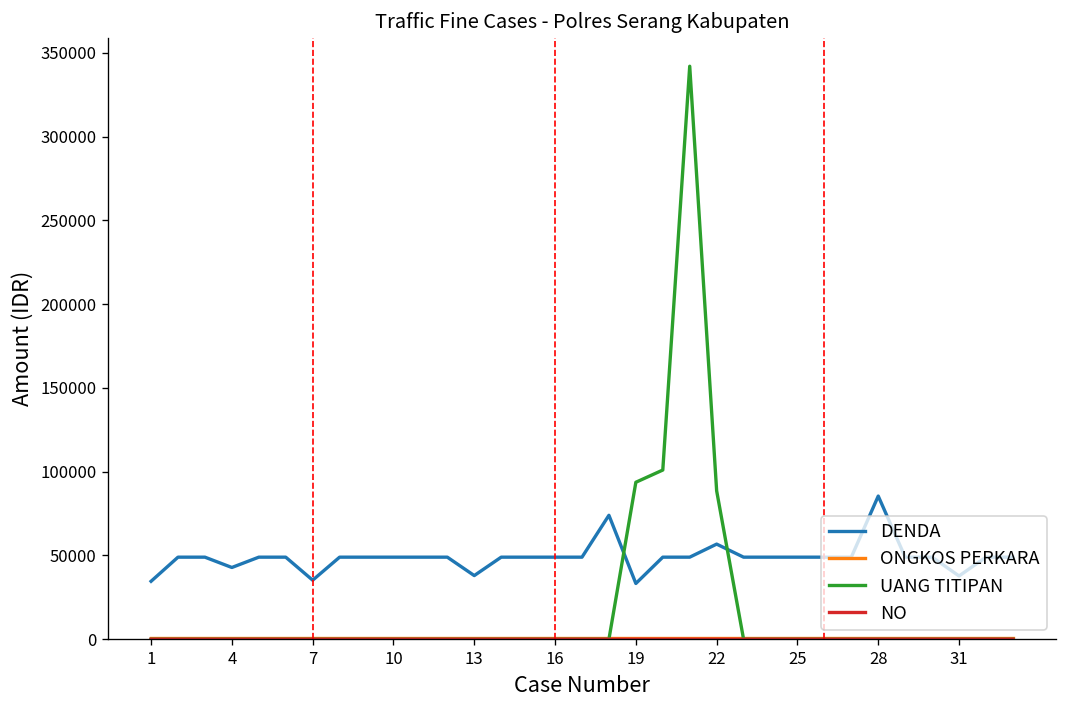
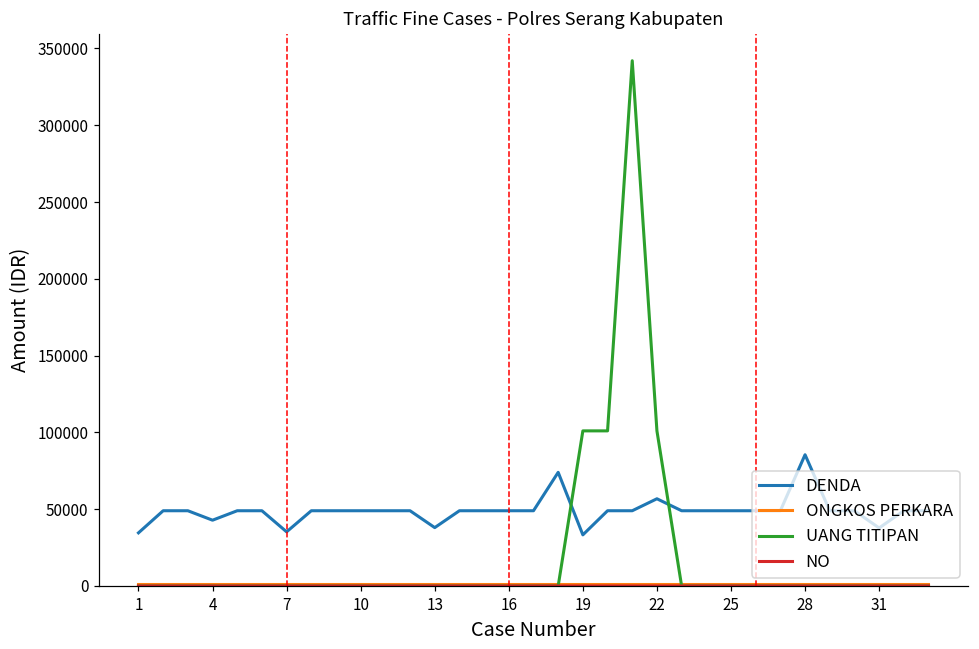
UANG TITIPAN, 19: 94000 -> 101000
UANG TITIPAN, 22: 89000 -> 101000
